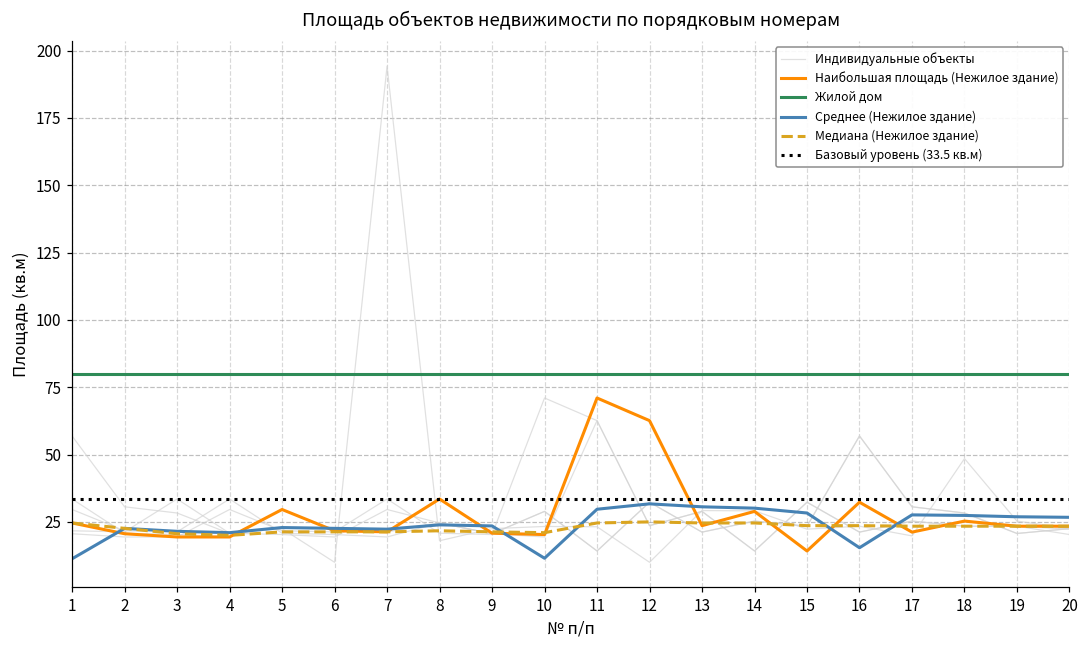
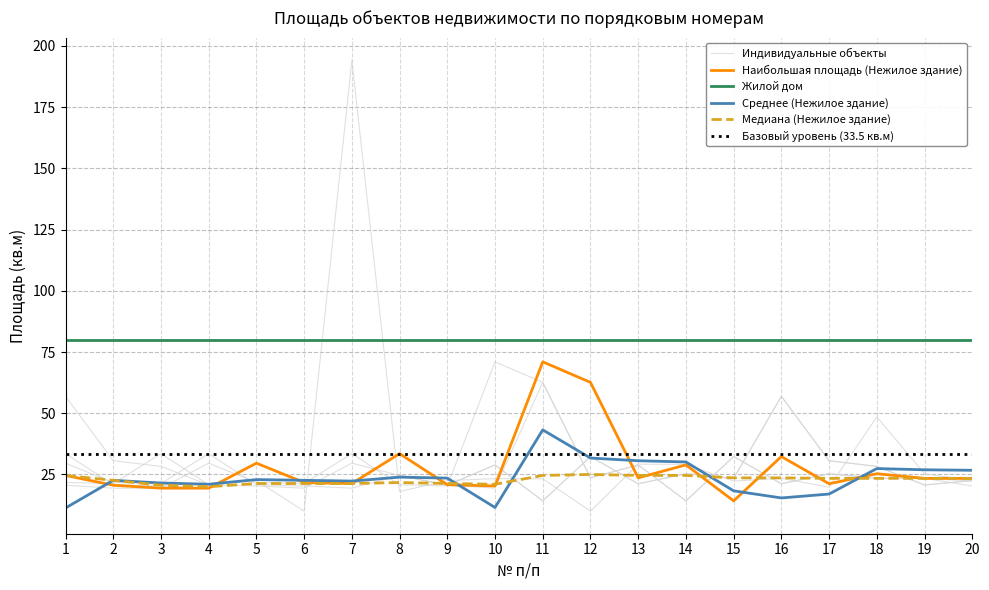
Среднее (Нежилое здание), 11: 30 -> 43
Среднее (Нежилое здание), 15: 28 -> 18
Среднее (Нежилое здание), 17: 28 -> 17
